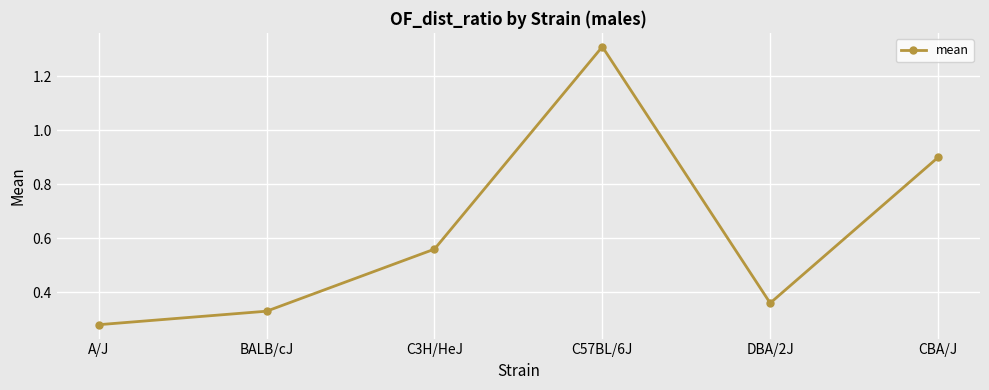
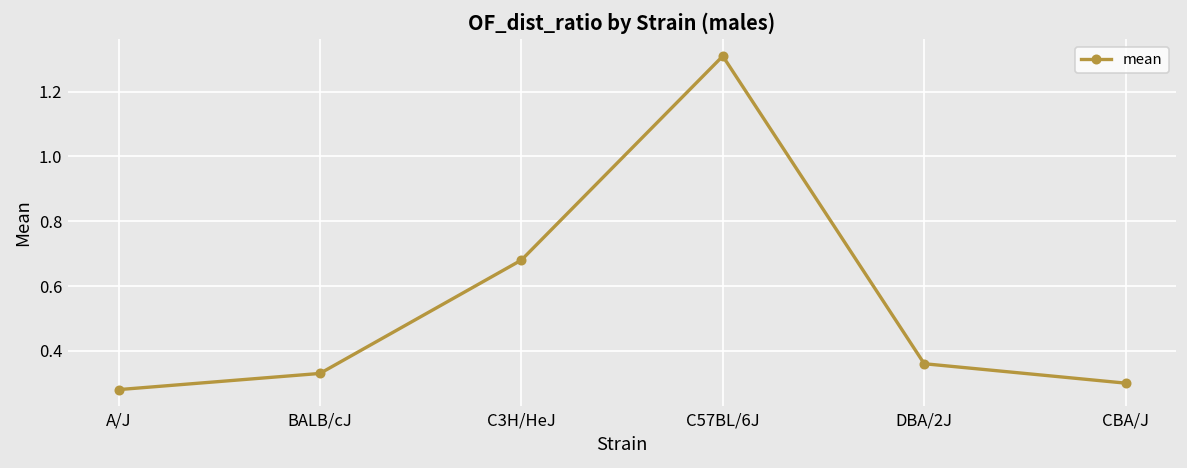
C3H/HeJ: 0.56 -> 0.68
CBA/J: 0.9 -> 0.3
